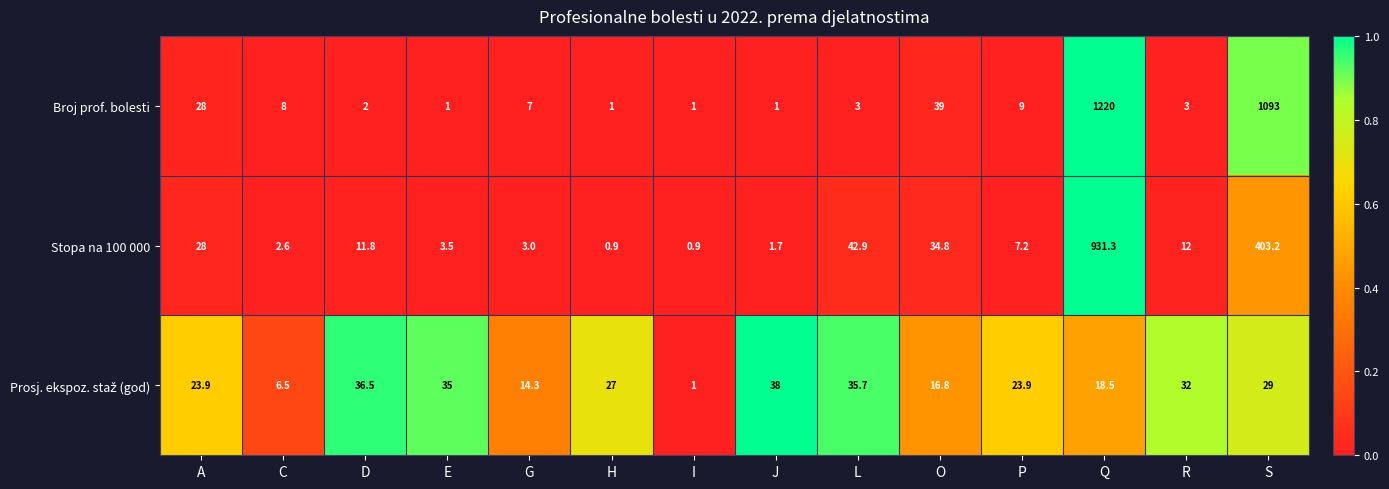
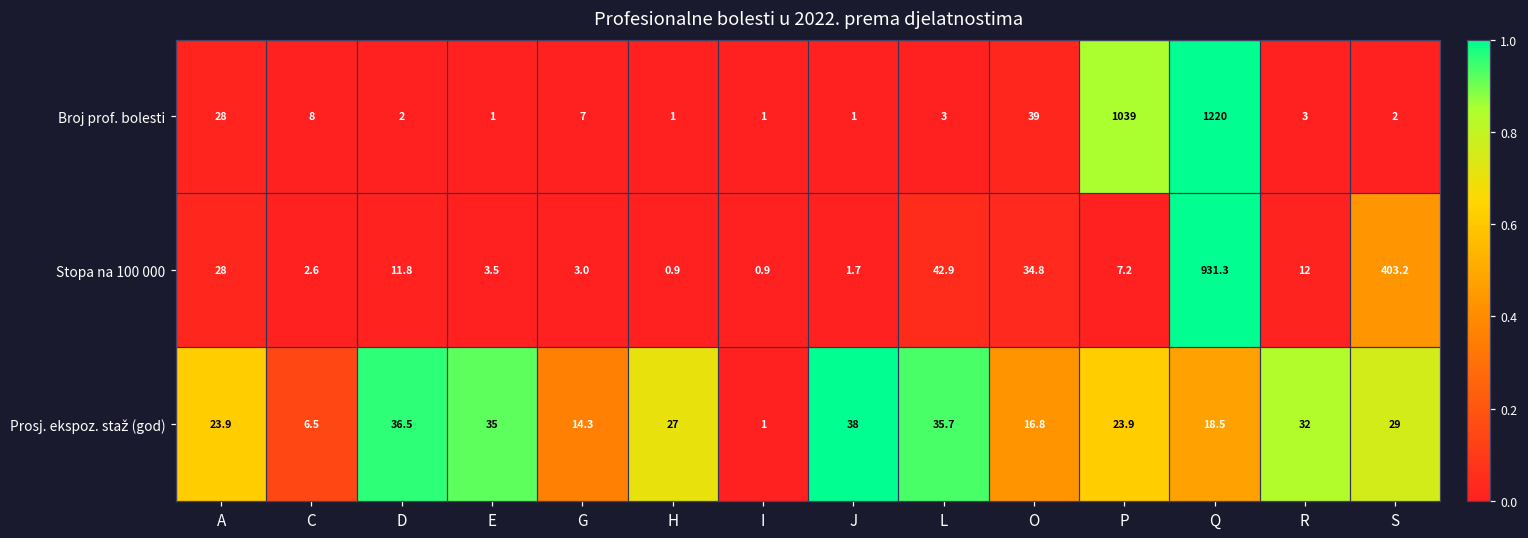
Broj prof. bolesti, P: 9 -> 1039
Broj prof. bolesti, S: 1093 -> 2
